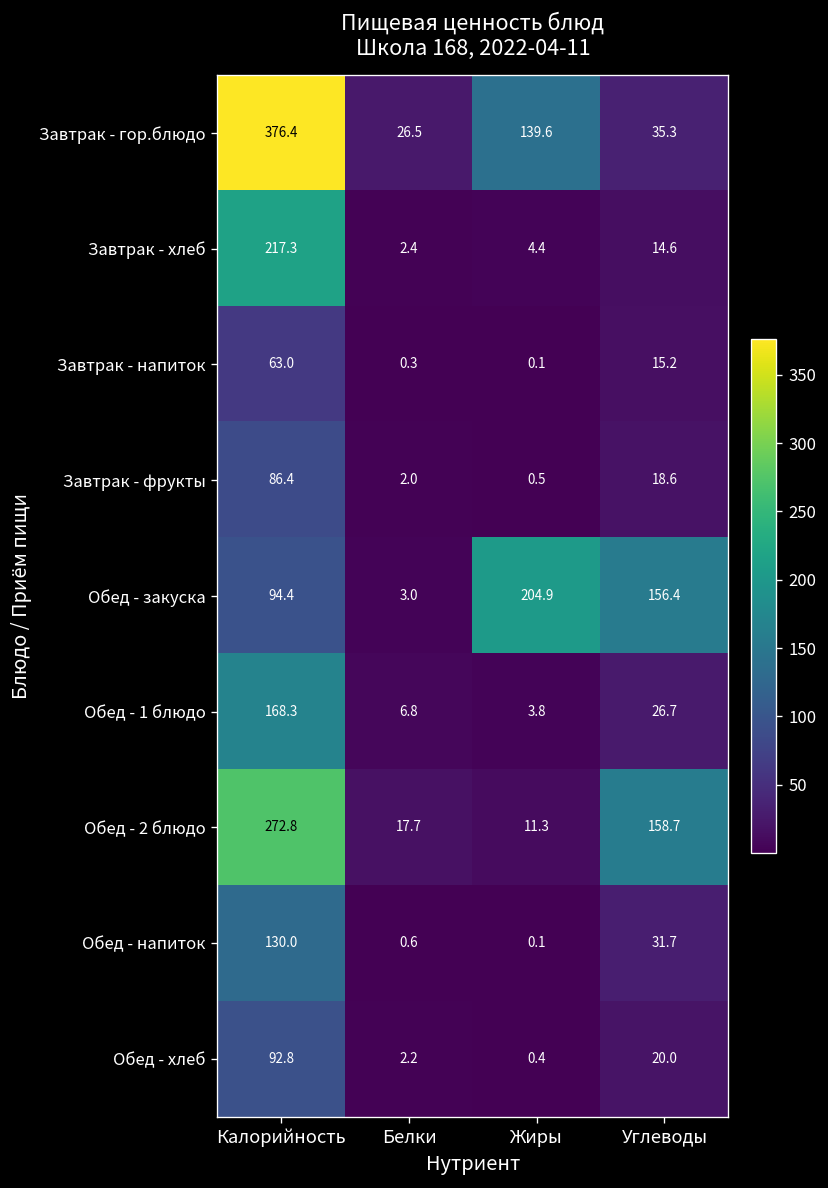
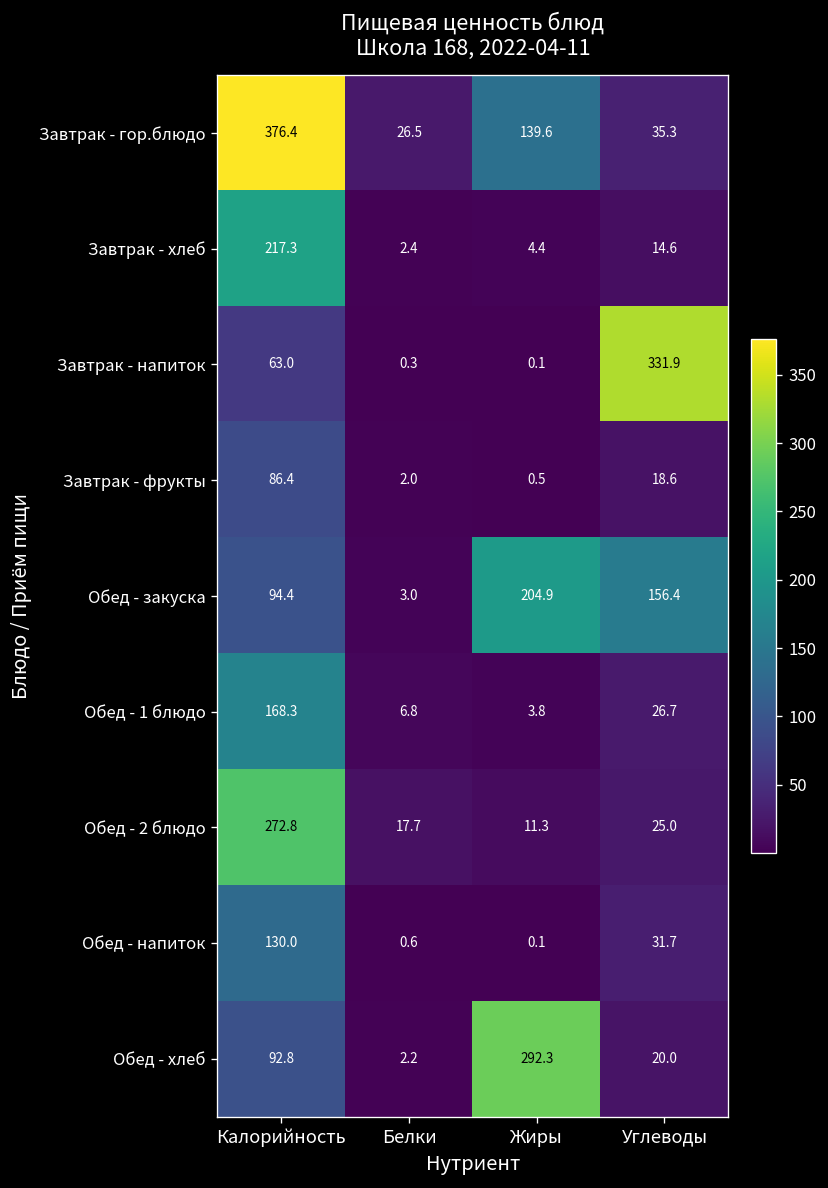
Завтрак - напиток, Углеводы: 15.2 -> 331.9
Обед - 2 блюдо, Углеводы: 158.7 -> 25.0
Обед - хлеб, Жиры: 0.4 -> 292.3
